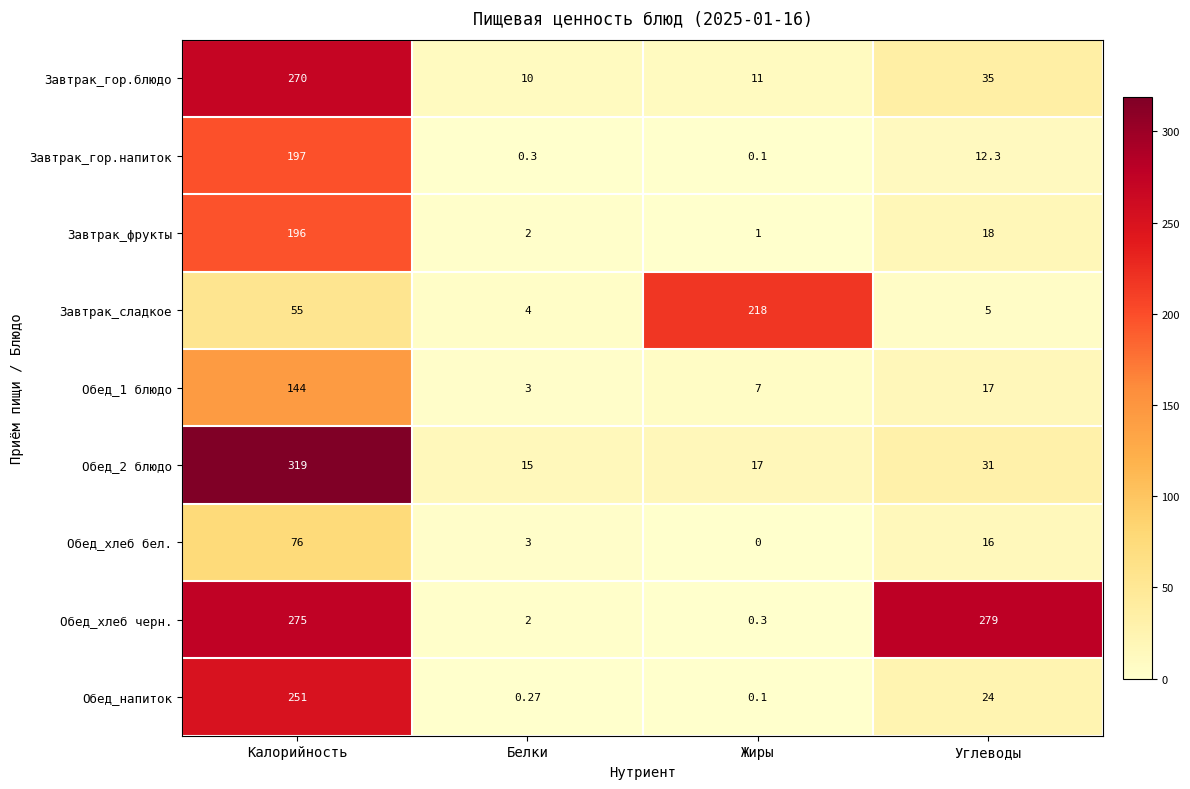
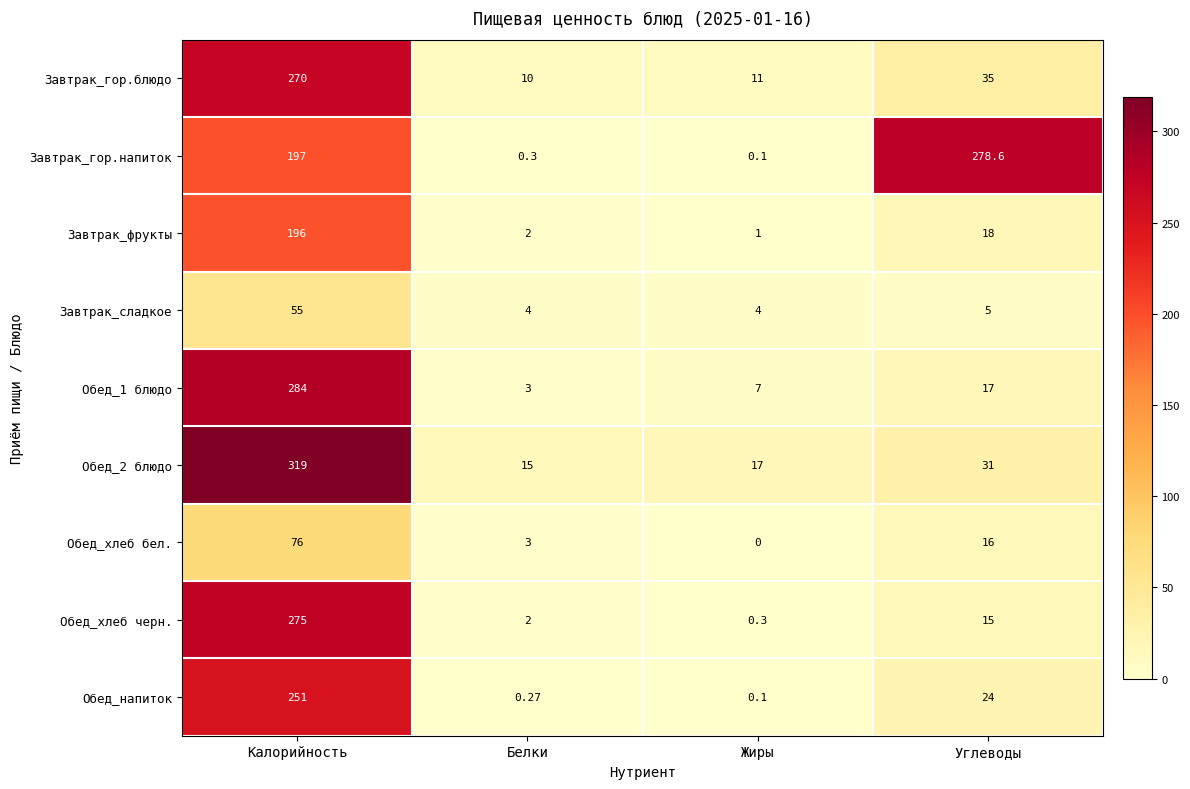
Завтрак_гор.напиток, Углеводы: 12.3 -> 278.6
Завтрак_сладкое, Жиры: 218 -> 4
Обед_1 блюдо, Калорийность: 144 -> 284
Обед_хлеб черн., Углеводы: 279 -> 15
